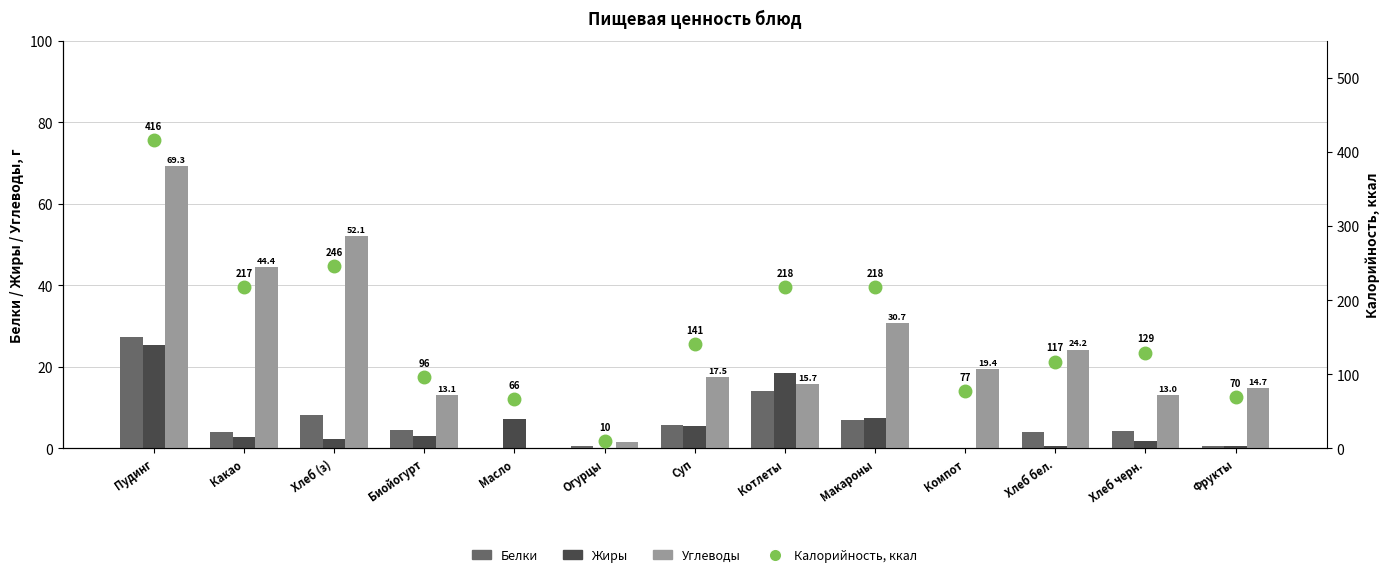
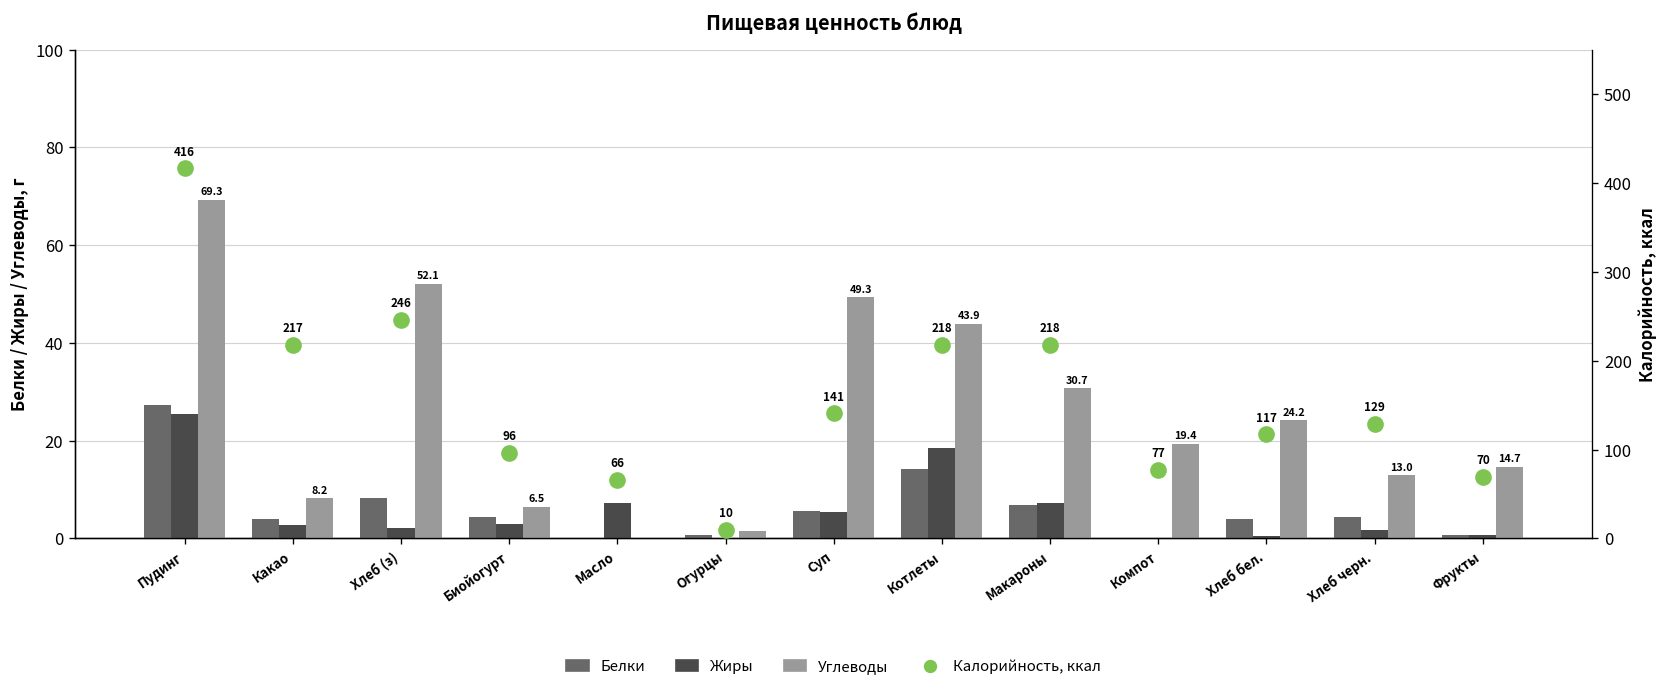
Углеводы, Какао: 44.4 -> 8.2
Углеводы, Биойогурт: 13.1 -> 6.5
Углеводы, Суп: 17.5 -> 49.3
Углеводы, Котлеты: 15.7 -> 43.9
